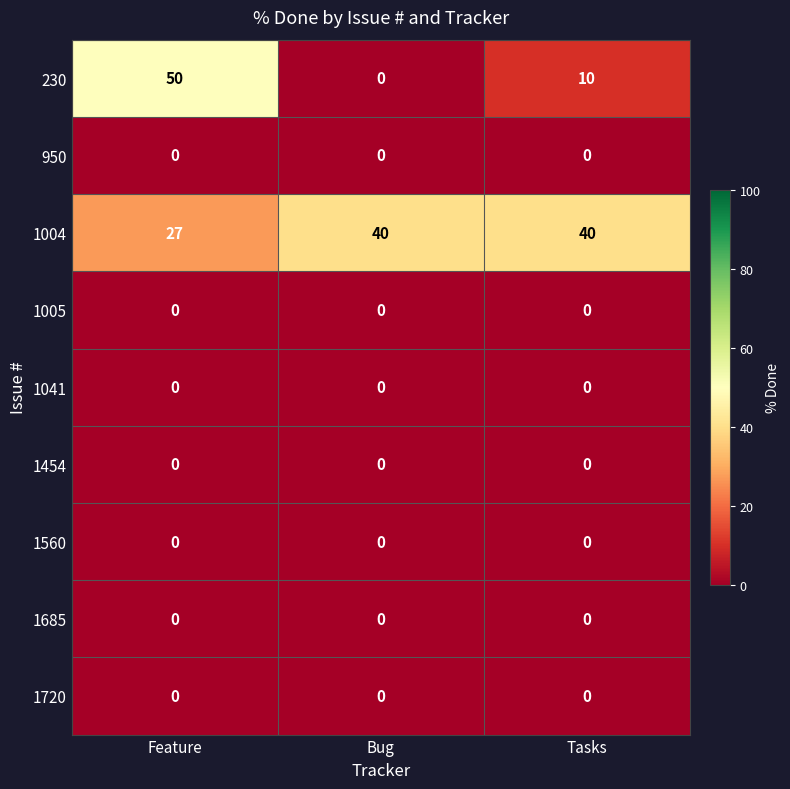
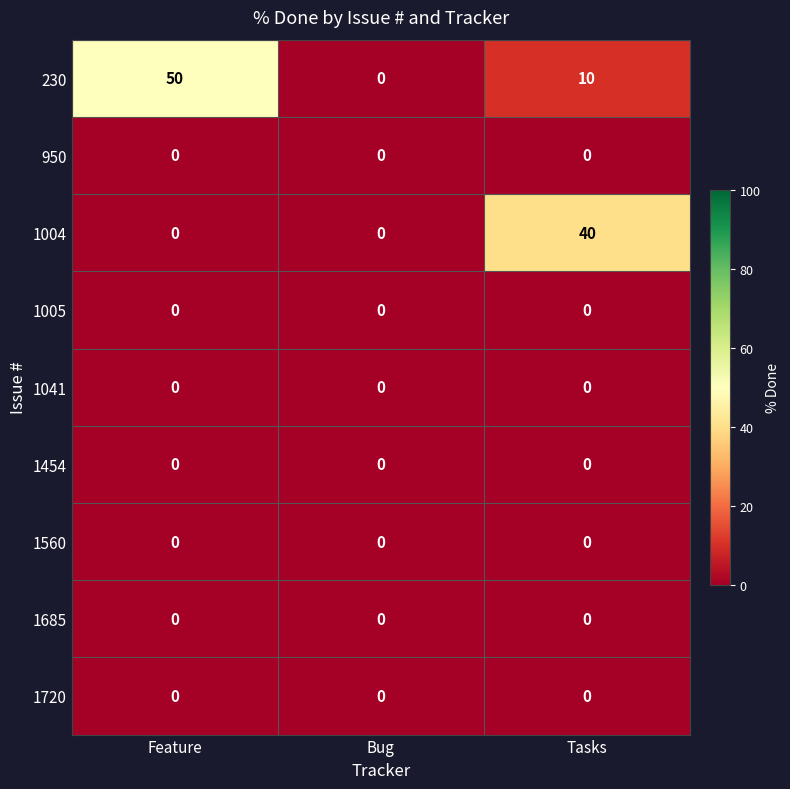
1004, Feature: 27 -> 0
1004, Bug: 40 -> 0
